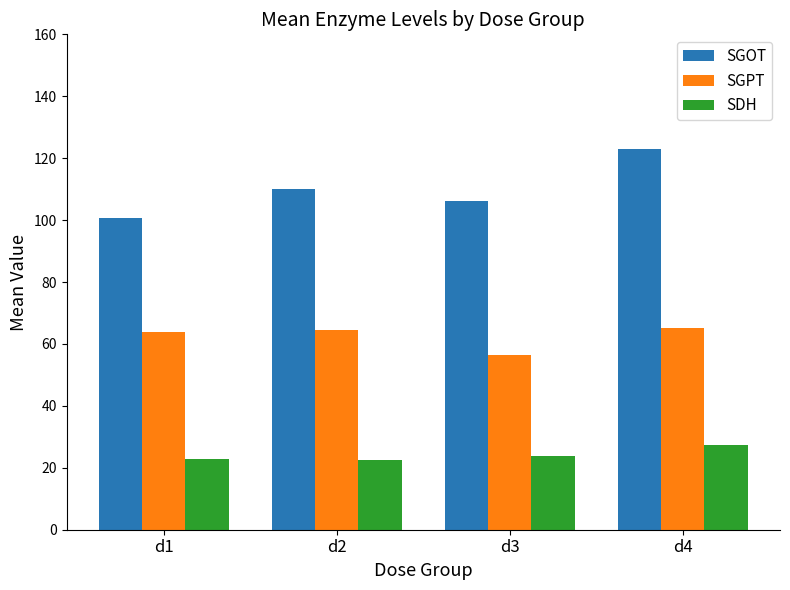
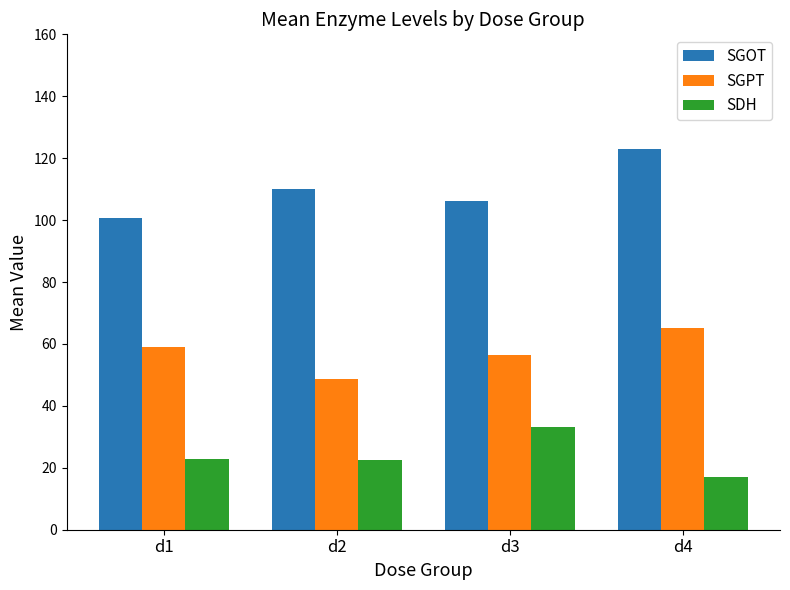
SGPT, d1: 64 -> 59
SGPT, d2: 65 -> 49
SDH, d3: 24 -> 33
SDH, d4: 27 -> 17
